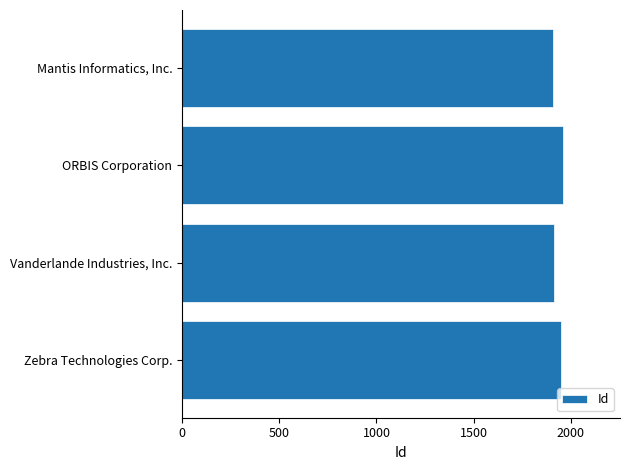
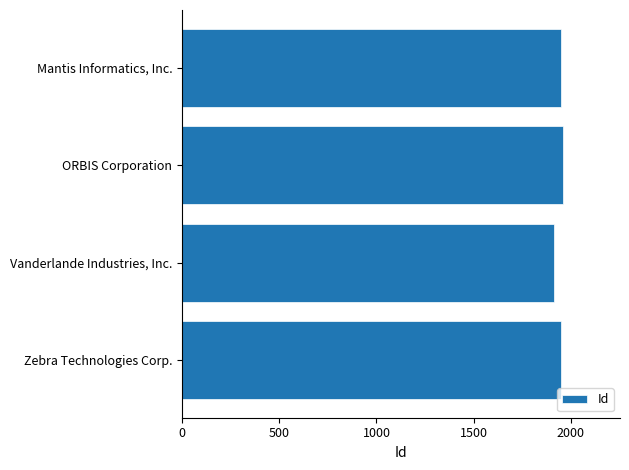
Mantis Informatics, Inc.: 1910 -> 1950
